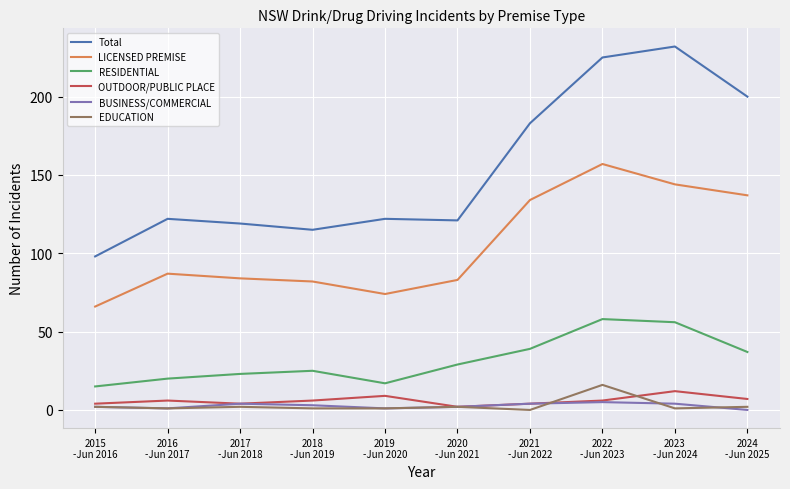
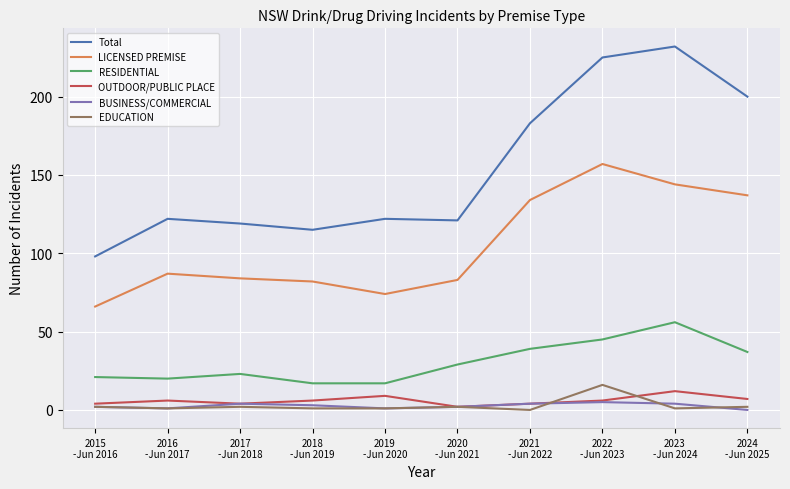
RESIDENTIAL, 2015 -Jun 2016: 15 -> 21
RESIDENTIAL, 2018 -Jun 2019: 25 -> 17
RESIDENTIAL, 2022 -Jun 2023: 58 -> 45
